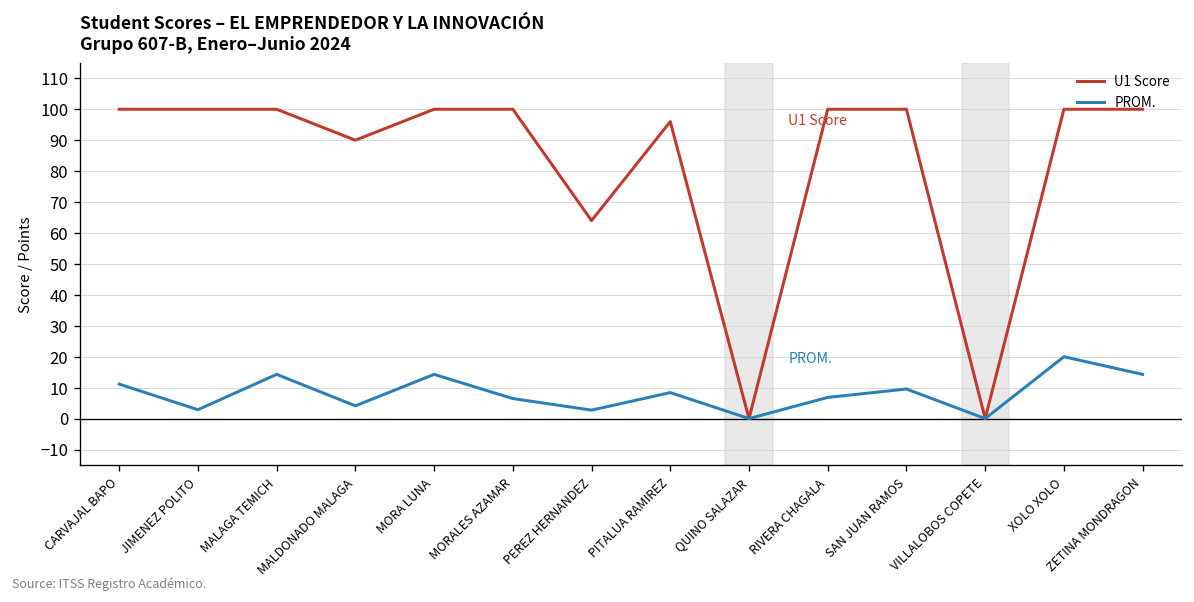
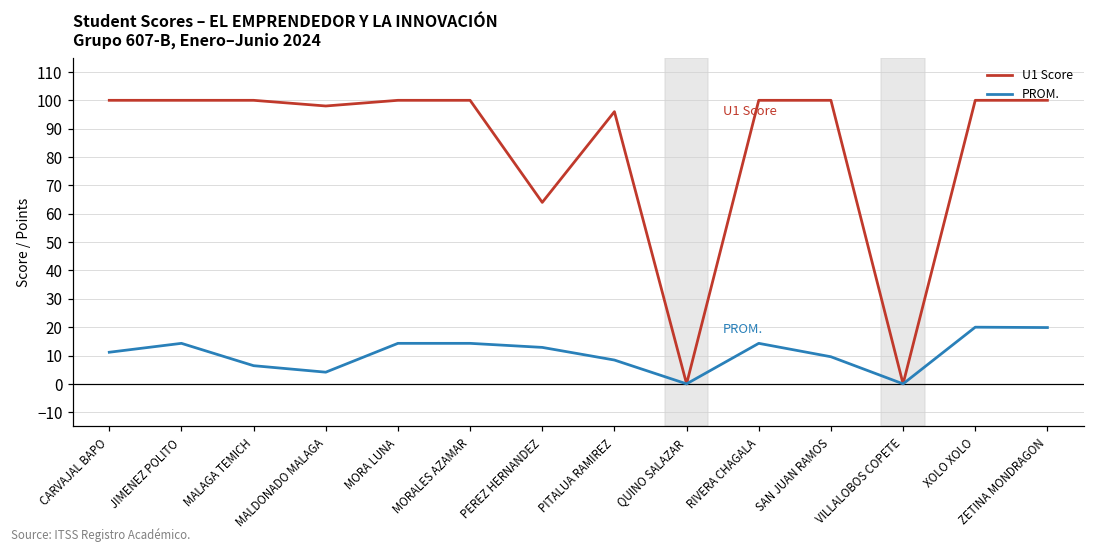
PROM., JIMENEZ POLITO: 3 -> 14
PROM., MALAGA TEMICH: 14 -> 6
U1 Score, MALDONADO MALAGA: 90 -> 98
PROM., MORALES AZAMAR: 6 -> 14
PROM., PEREZ HERNANDEZ: 3 -> 13
PROM., RIVERA CHAGALA: 7 -> 14
PROM., ZETINA MONDRAGON: 14 -> 20
